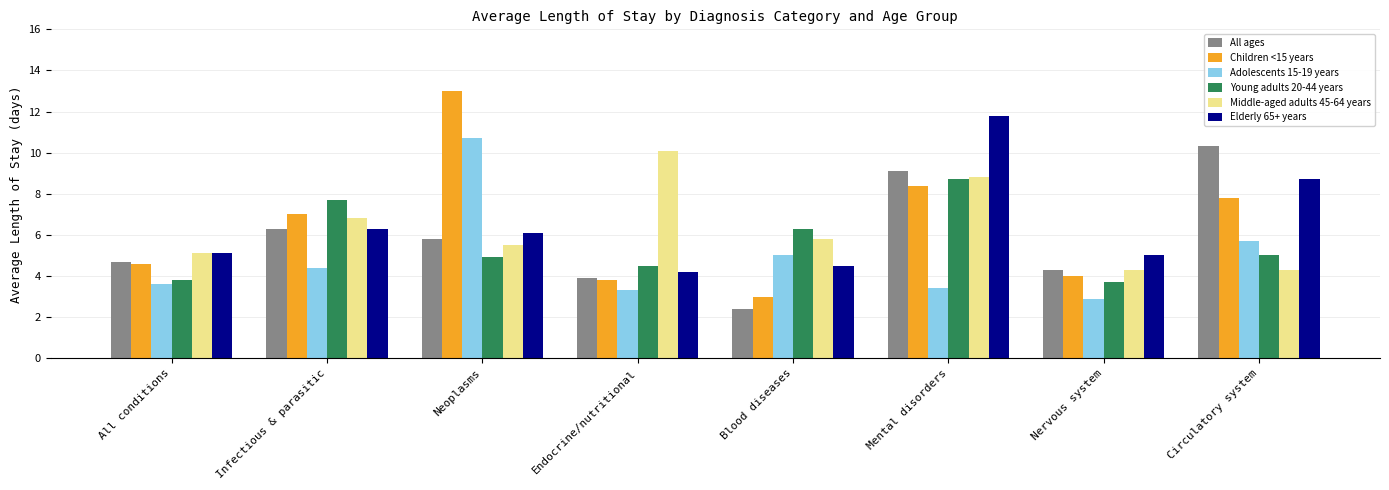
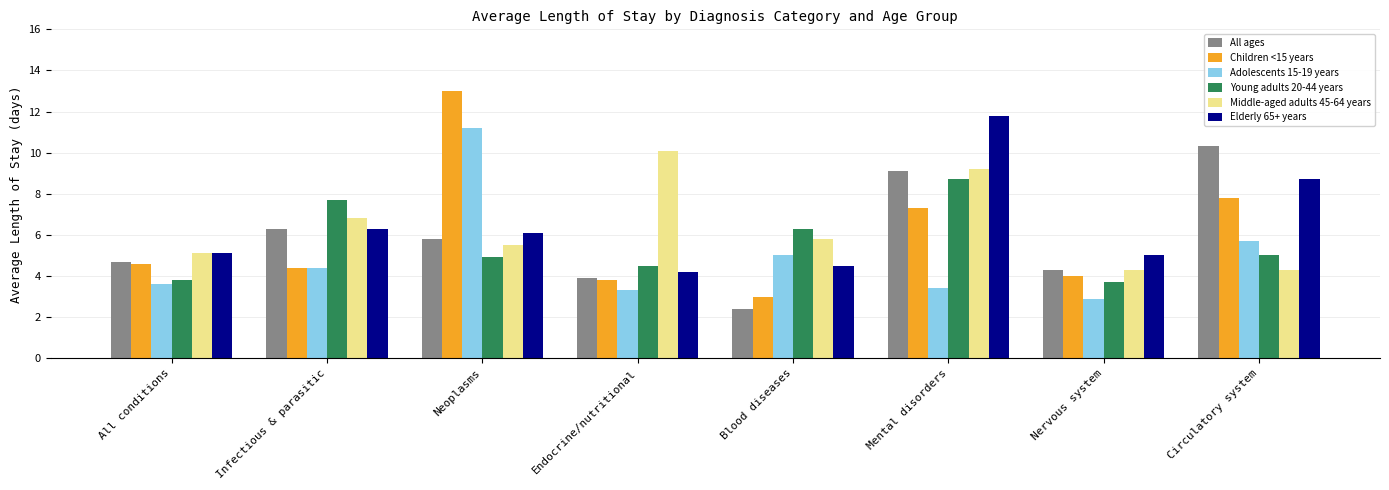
Children <15 years, Infectious & parasitic: 7.0 -> 4.4
Adolescents 15-19 years, Neoplasms: 10.7 -> 11.2
Children <15 years, Mental disorders: 8.4 -> 7.3
Middle-aged adults 45-64 years, Mental disorders: 8.8 -> 9.2
